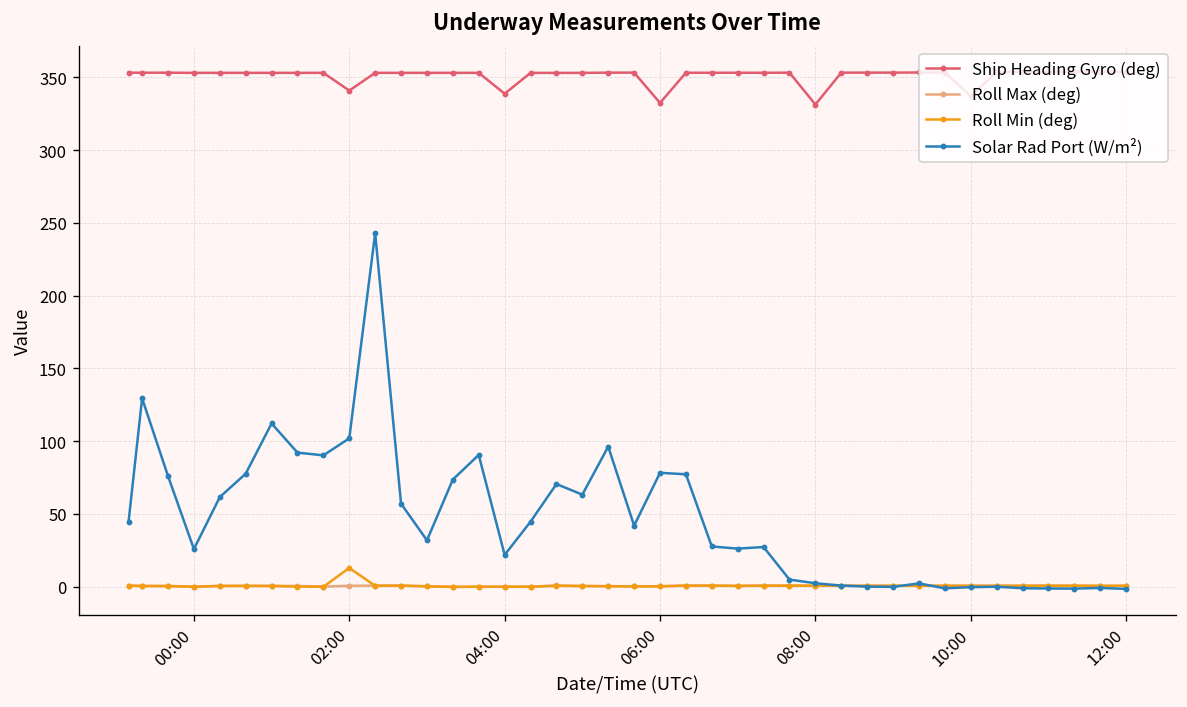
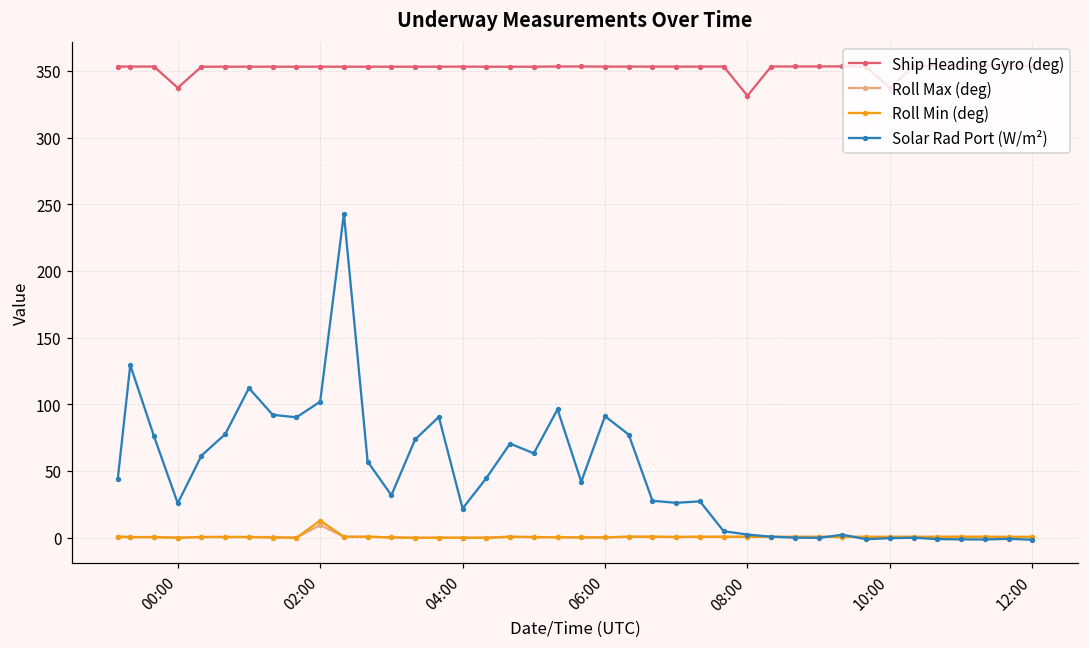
Ship Heading Gyro (deg), 00:00: 353 -> 337
Ship Heading Gyro (deg), 02:00: 341 -> 353
Roll Max (deg), 02:00: 1 -> 9
Ship Heading Gyro (deg), 04:00: 339 -> 353
Ship Heading Gyro (deg), 06:00: 332 -> 353
Solar Rad Port (W/m²), 06:00: 78 -> 91
